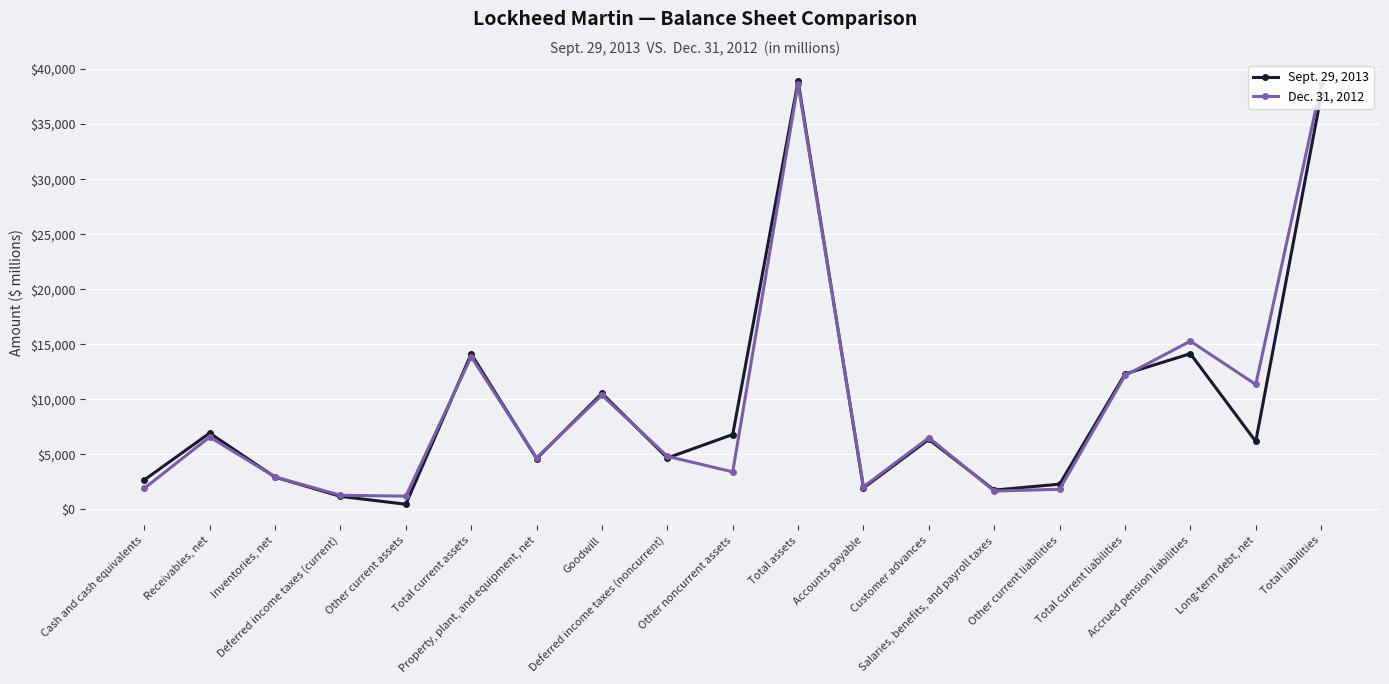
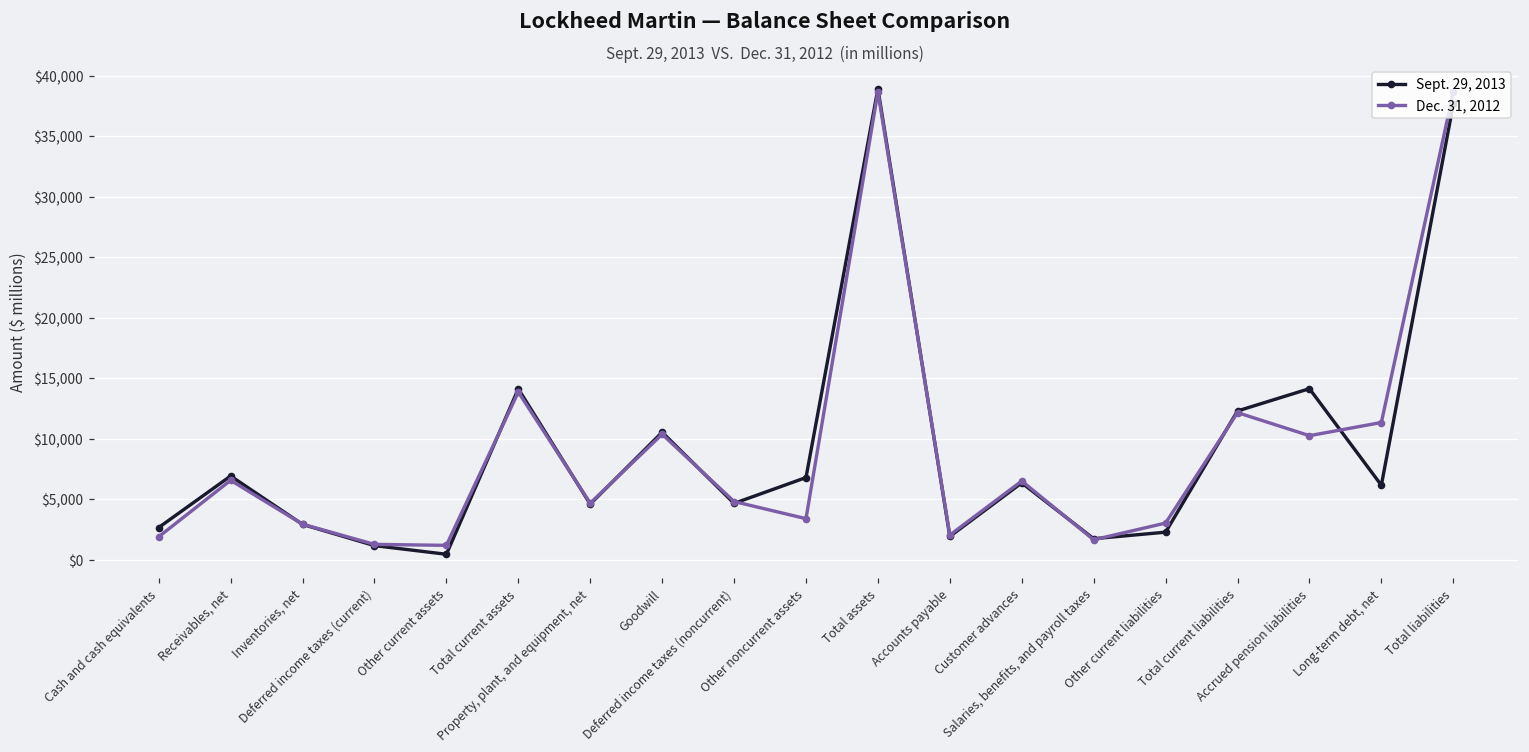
Dec. 31, 2012, Other current liabilities: $1,800 -> $3,000
Dec. 31, 2012, Accrued pension liabilities: $15,300 -> $10,300
